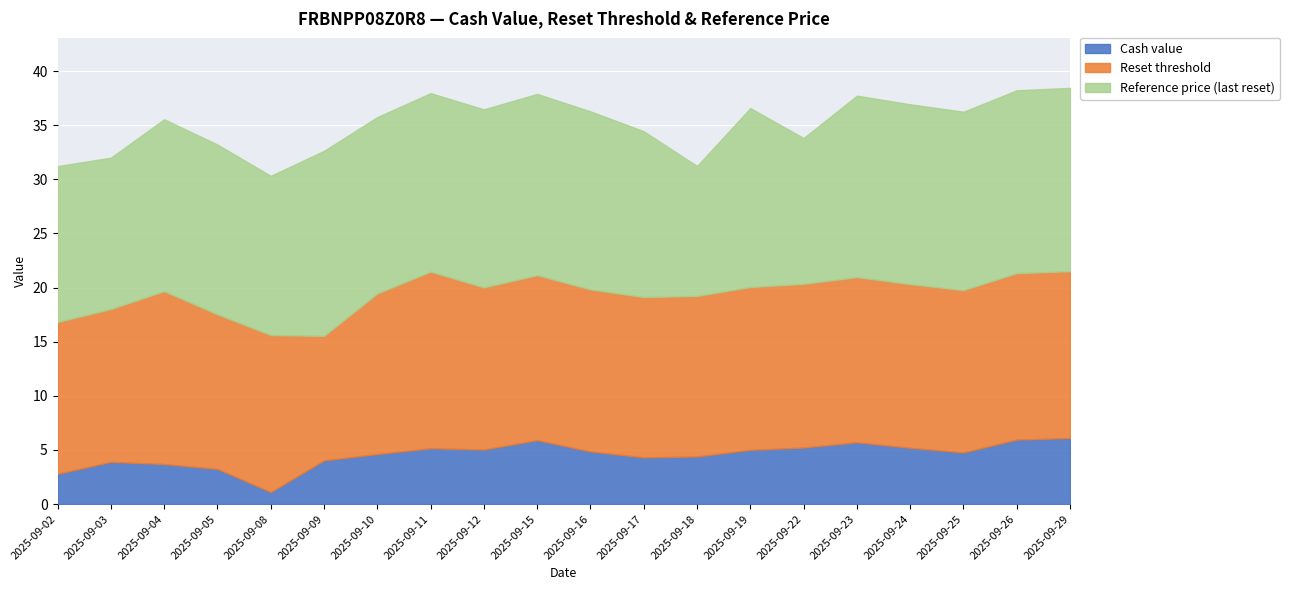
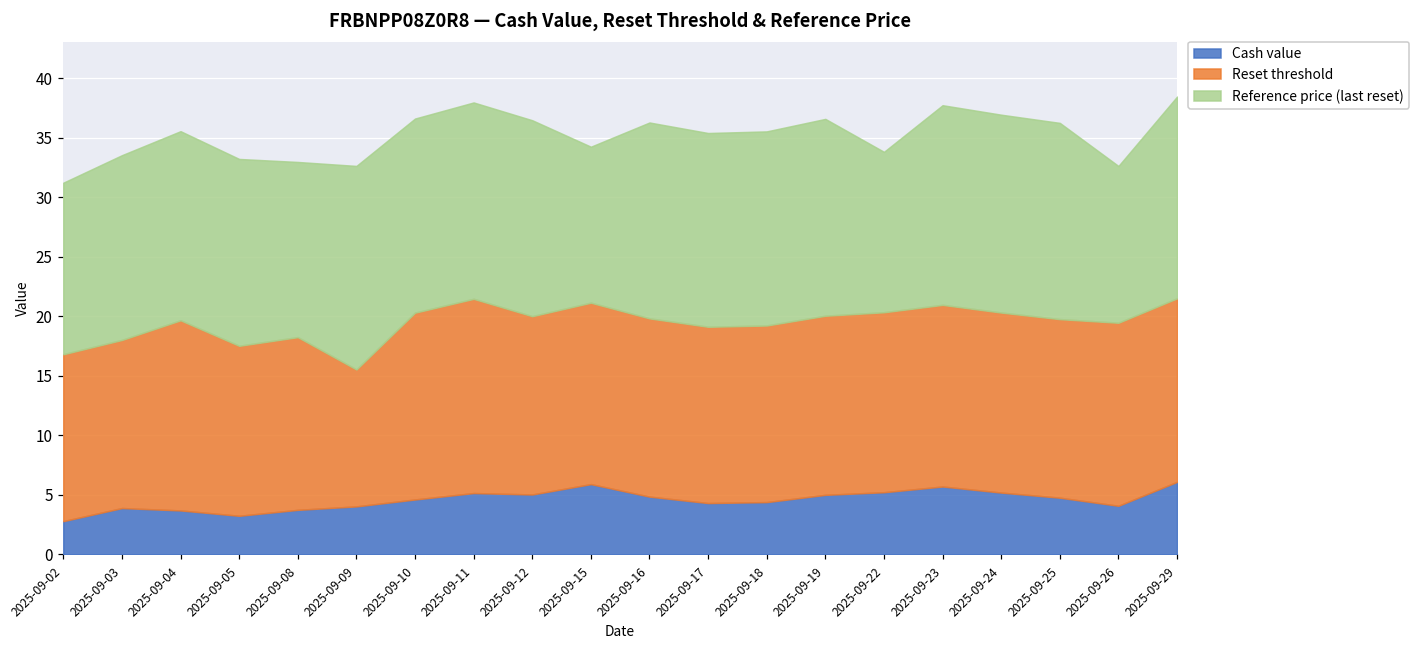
Reference price (last reset), 2025-09-03: 14.0 -> 15.5
Cash value, 2025-09-08: 1.1 -> 3.8
Reset threshold, 2025-09-10: 14.8 -> 15.7
Reference price (last reset), 2025-09-15: 16.7 -> 13.1
Reference price (last reset), 2025-09-17: 15.3 -> 16.3
Reference price (last reset), 2025-09-18: 12.0 -> 16.3
Cash value, 2025-09-26: 6.0 -> 4.1
Reference price (last reset), 2025-09-26: 16.9 -> 13.2
